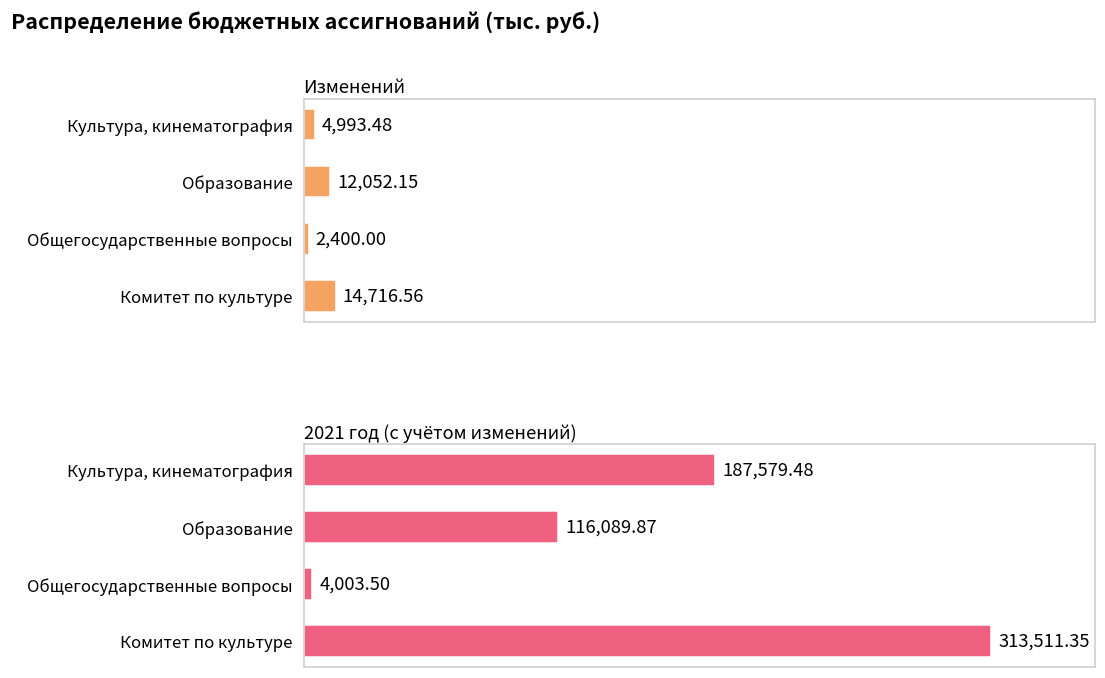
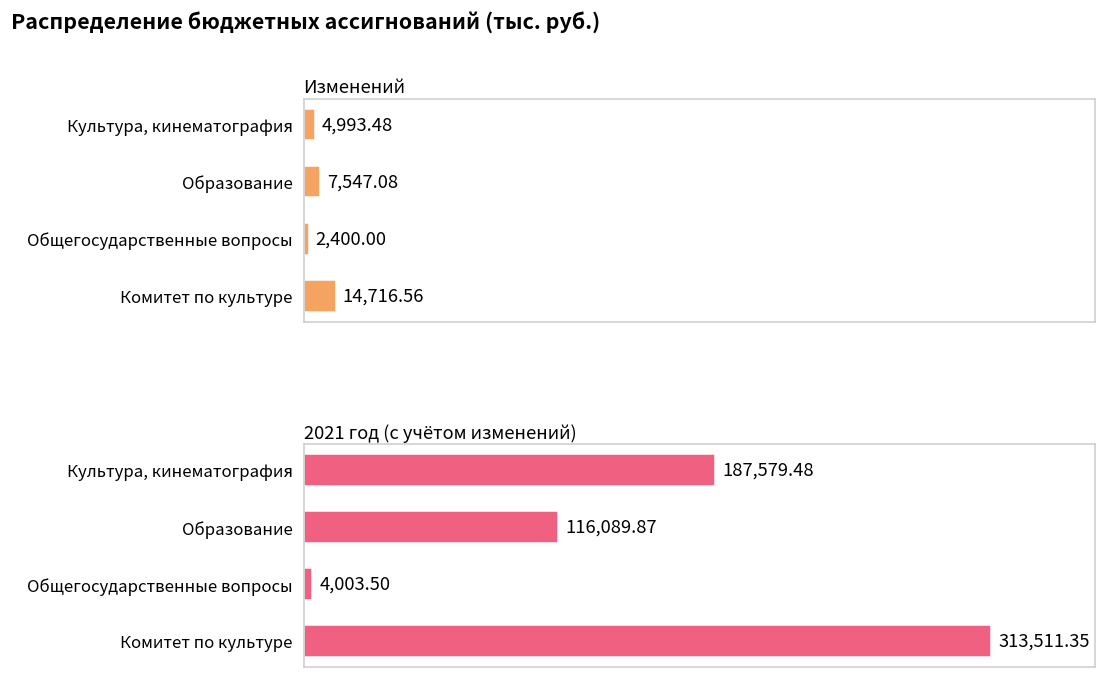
Изменений, Образование: 12,052.15 -> 7,547.08
